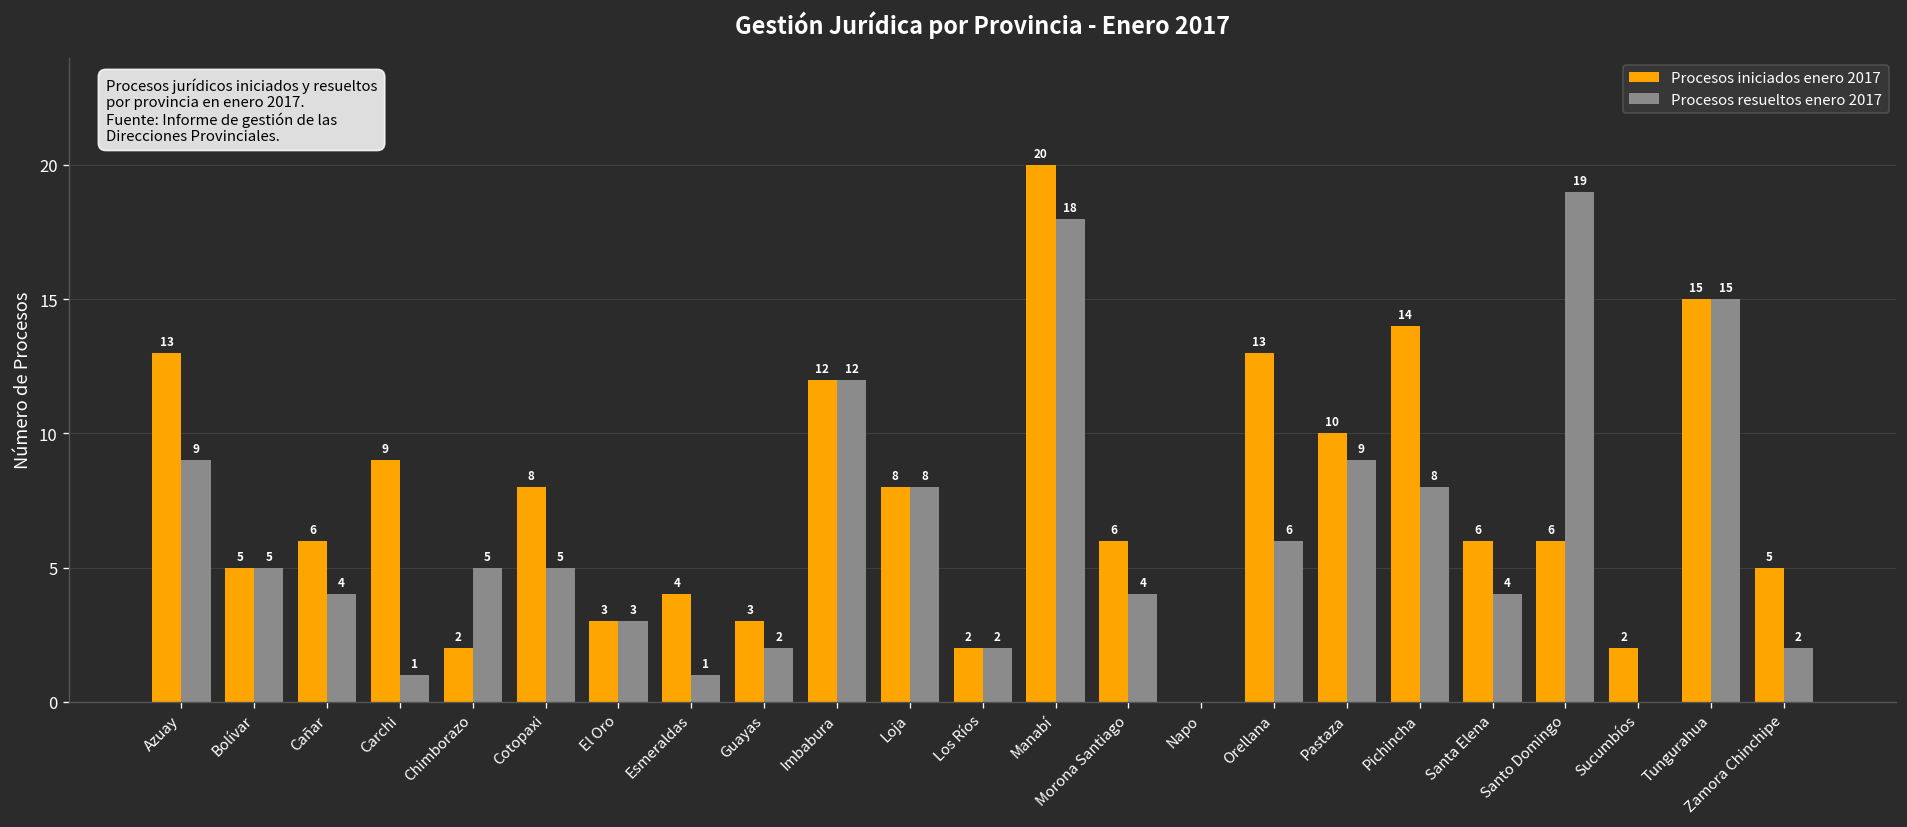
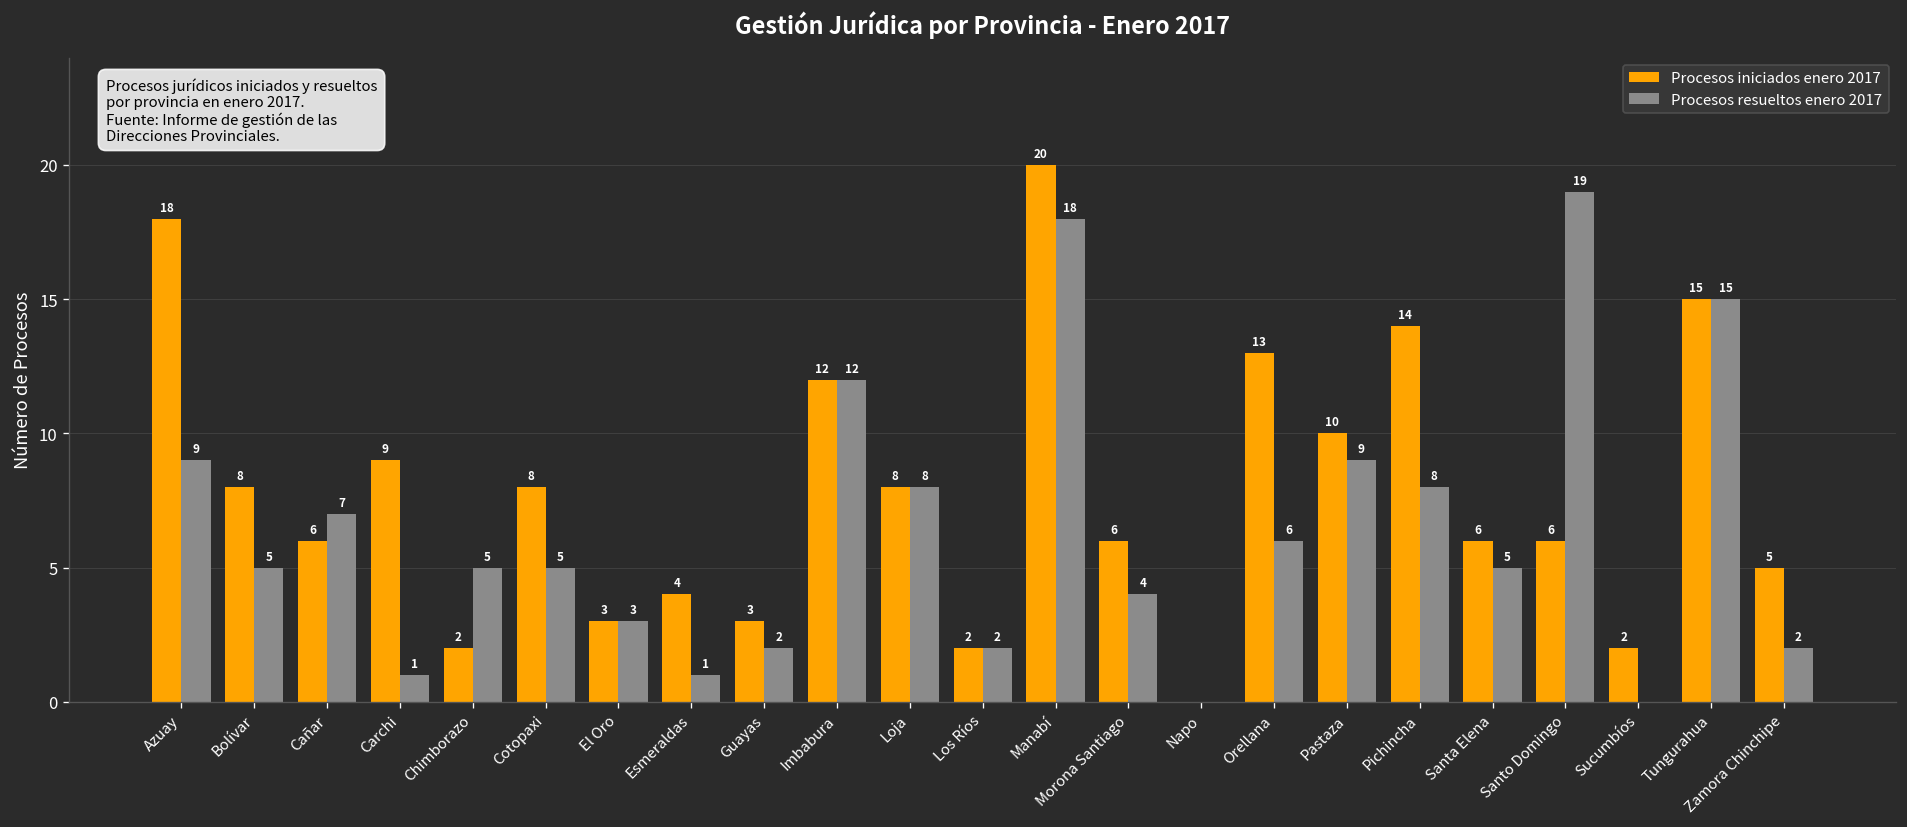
Procesos iniciados enero 2017, Azuay: 13 -> 18
Procesos iniciados enero 2017, Bolívar: 5 -> 8
Procesos resueltos enero 2017, Cañar: 4 -> 7
Procesos resueltos enero 2017, Santa Elena: 4 -> 5
